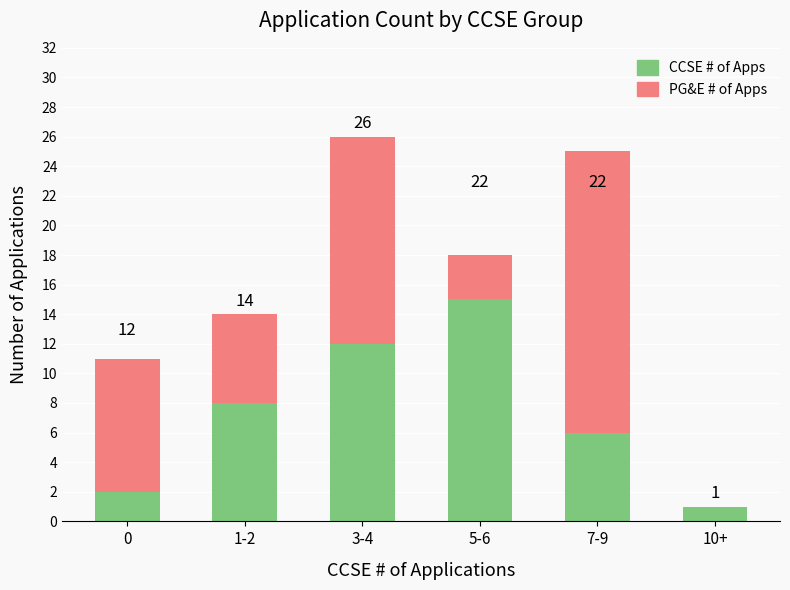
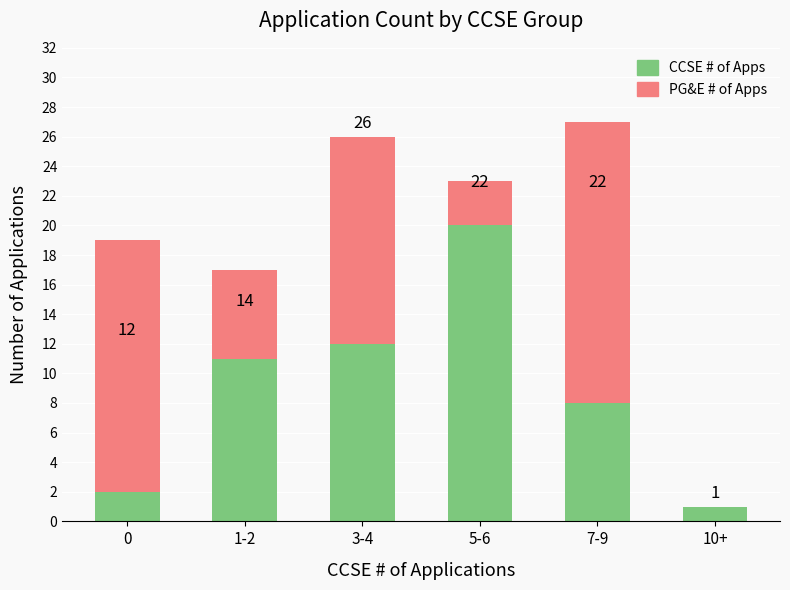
PG&E # of Apps, 0: 9 -> 17
CCSE # of Apps, 1-2: 8 -> 11
CCSE # of Apps, 5-6: 15 -> 20
CCSE # of Apps, 7-9: 6 -> 8
